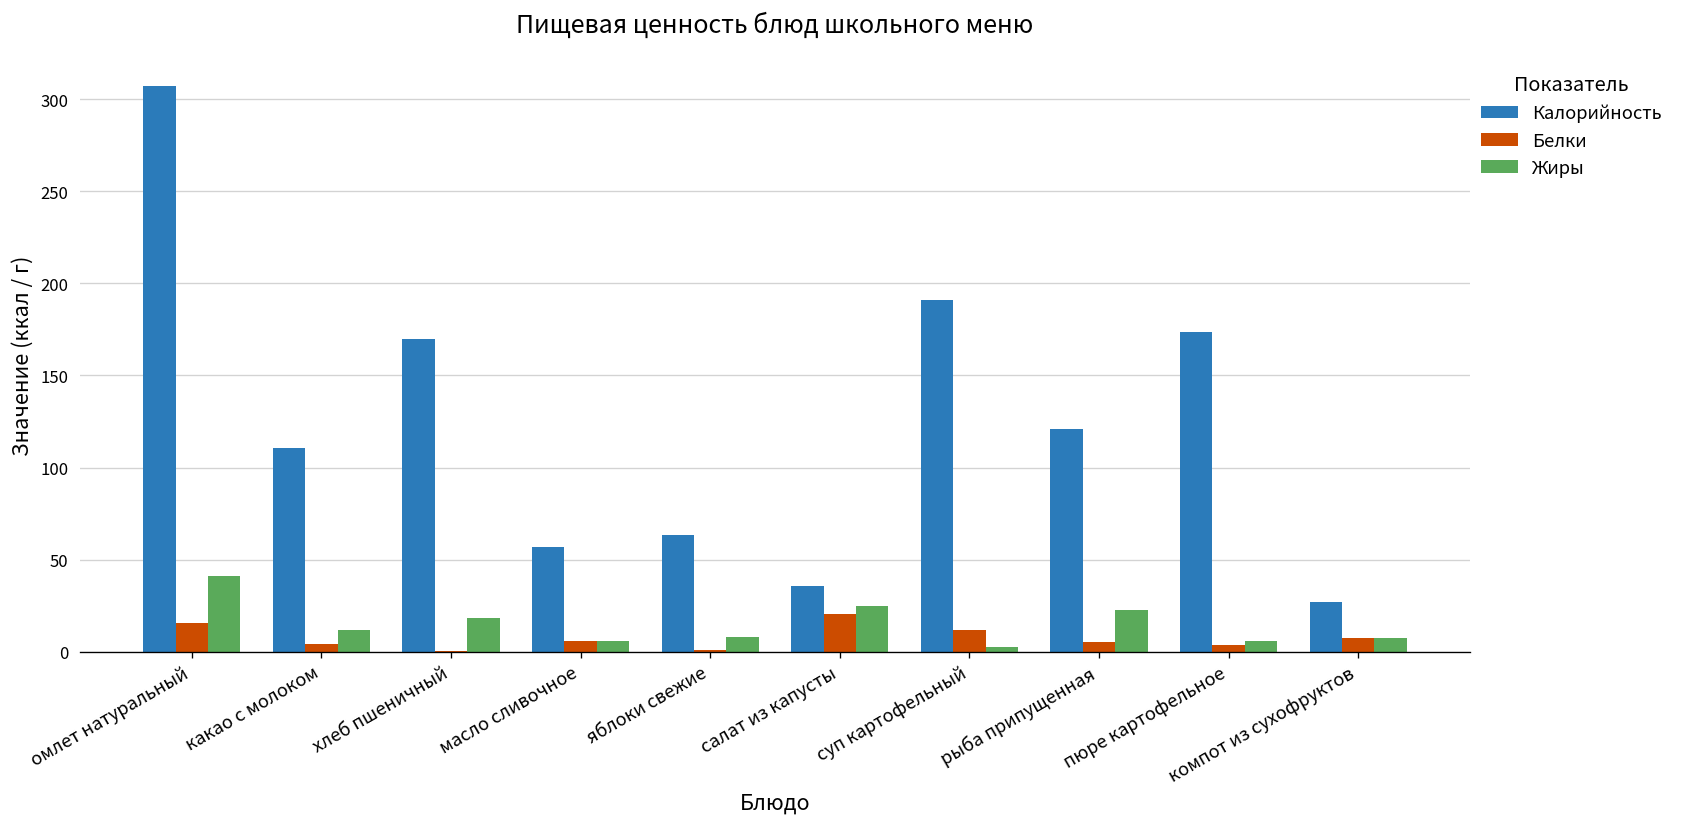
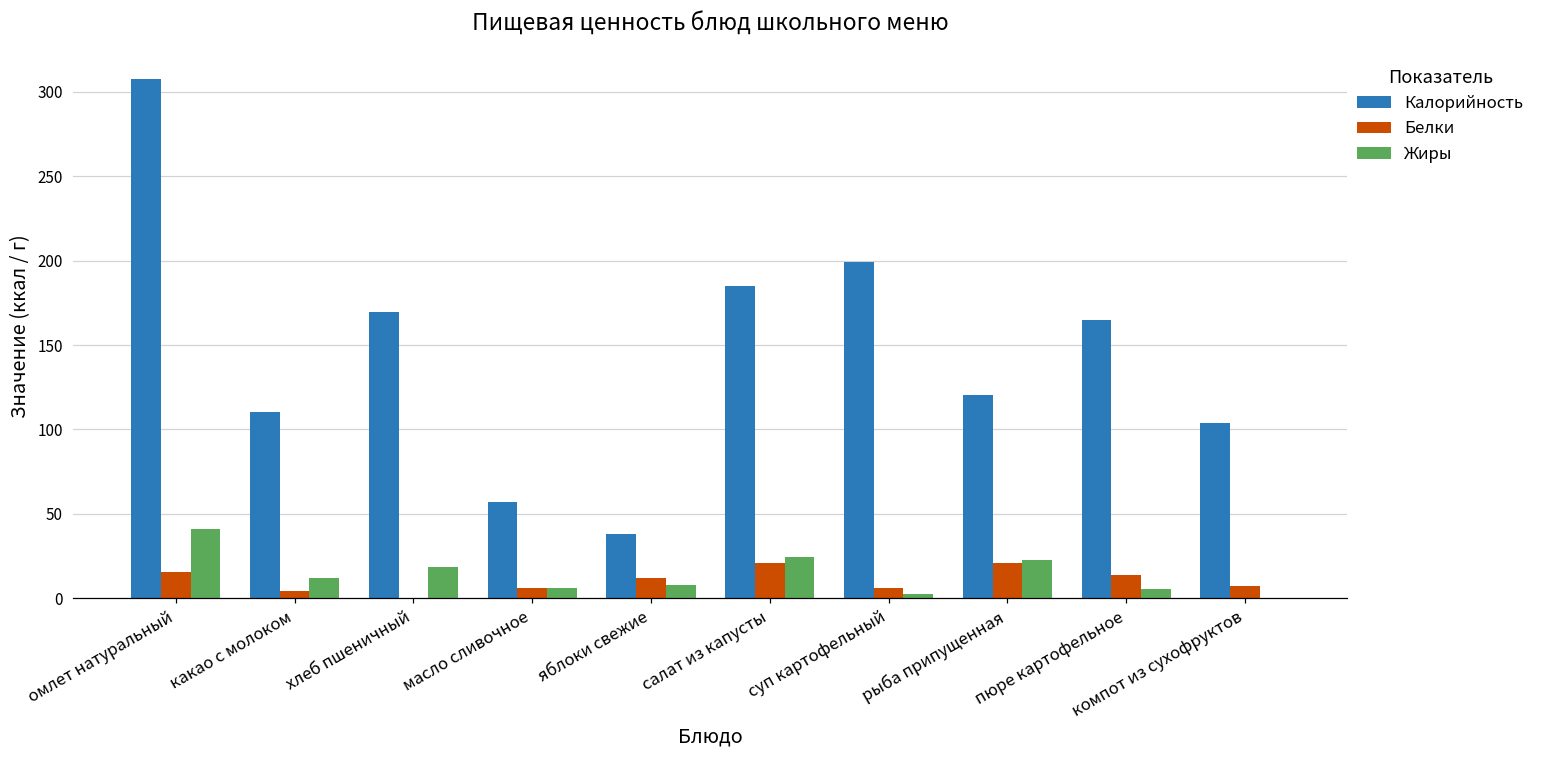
Калорийность, яблоки свежие: 64 -> 38
Белки, яблоки свежие: 1 -> 12
Калорийность, салат из капусты: 36 -> 185
Калорийность, суп картофельный: 191 -> 199
Белки, суп картофельный: 12 -> 6
Белки, рыба припущенная: 5 -> 21
Калорийность, пюре картофельное: 174 -> 165
Белки, пюре картофельное: 4 -> 14
Калорийность, компот из сухофруктов: 27 -> 104
Жиры, компот из сухофруктов: 7 -> 0
